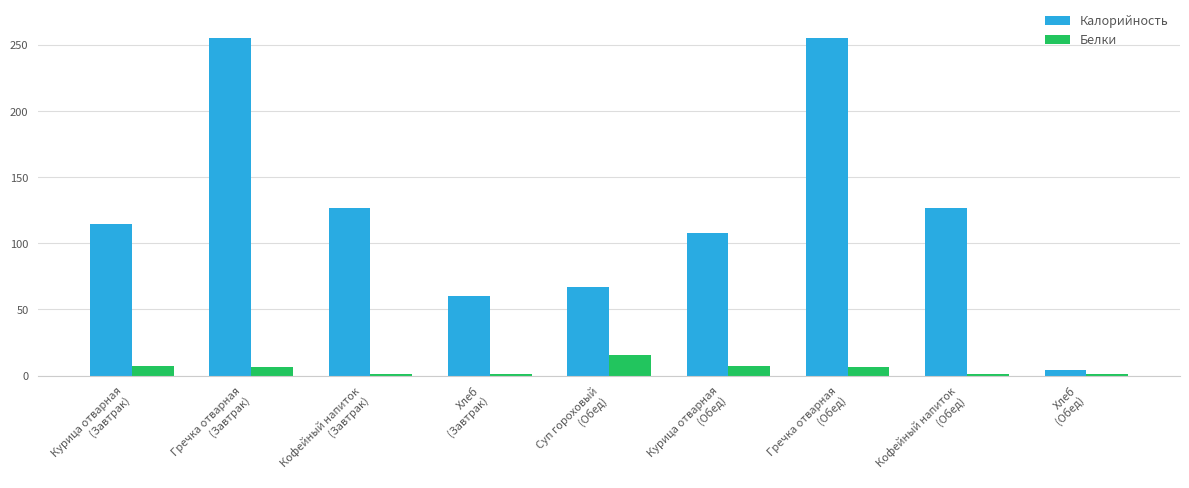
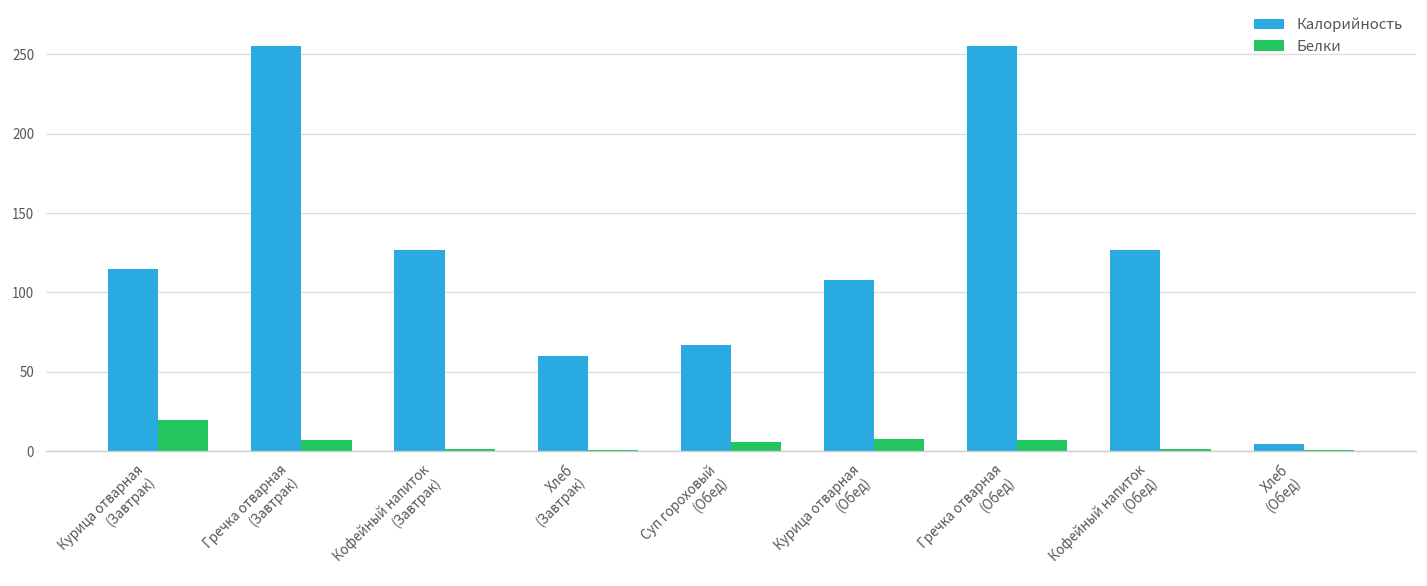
Белки, Курица отварная (Завтрак): 8 -> 20
Белки, Суп гороховый (Обед): 16 -> 5
